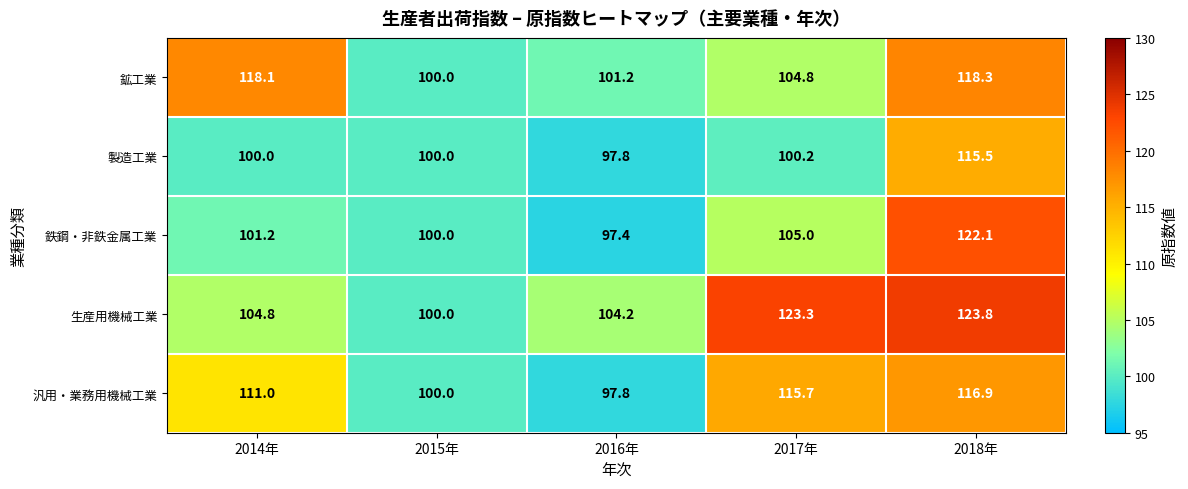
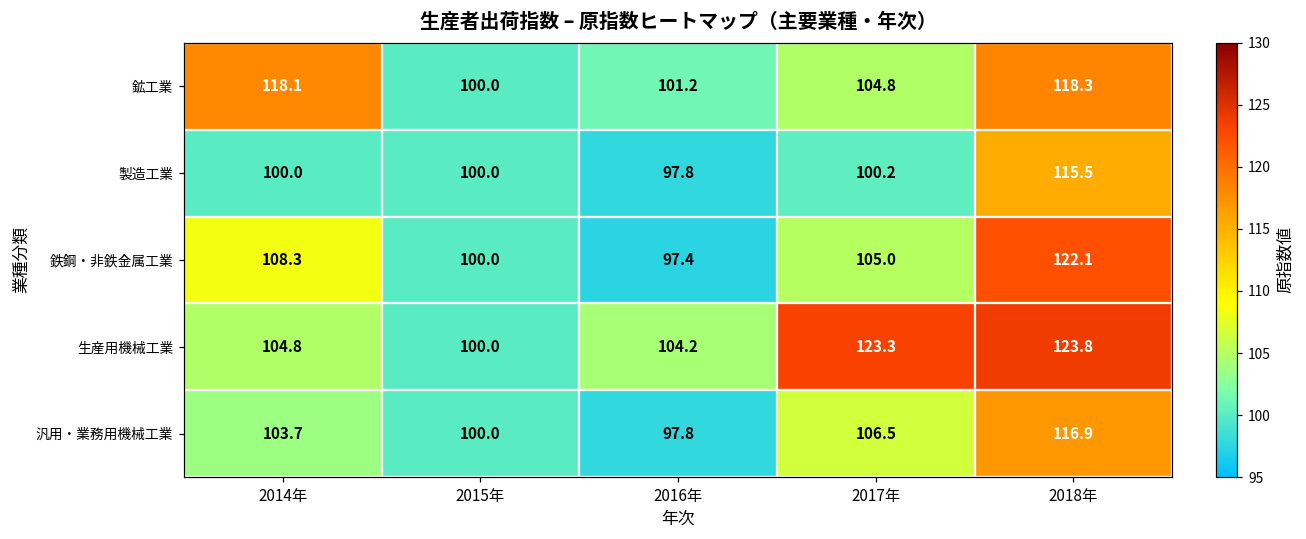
鉄鋼・非鉄金属工業, 2014年: 101.2 -> 108.3
汎用・業務用機械工業, 2014年: 111.0 -> 103.7
汎用・業務用機械工業, 2017年: 115.7 -> 106.5
